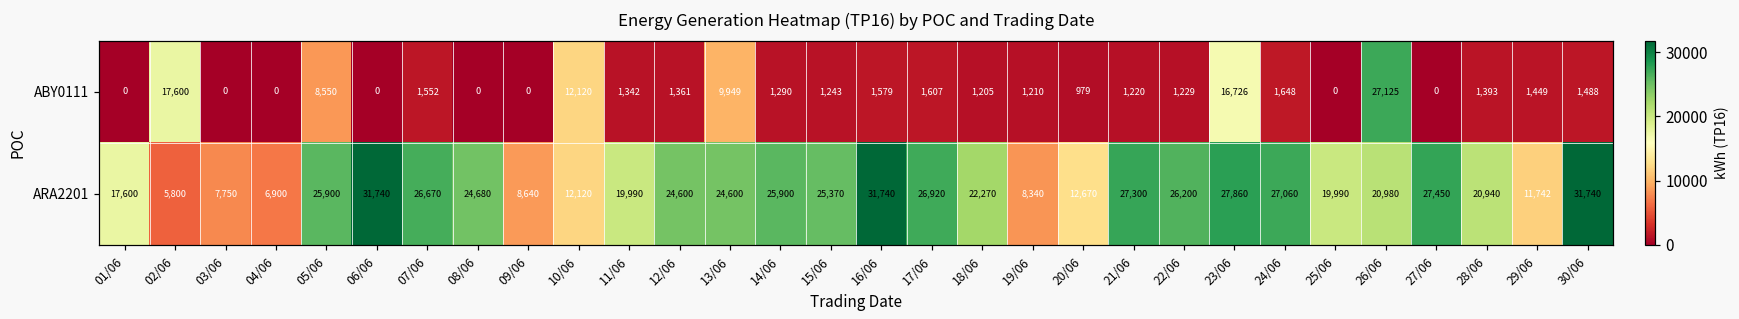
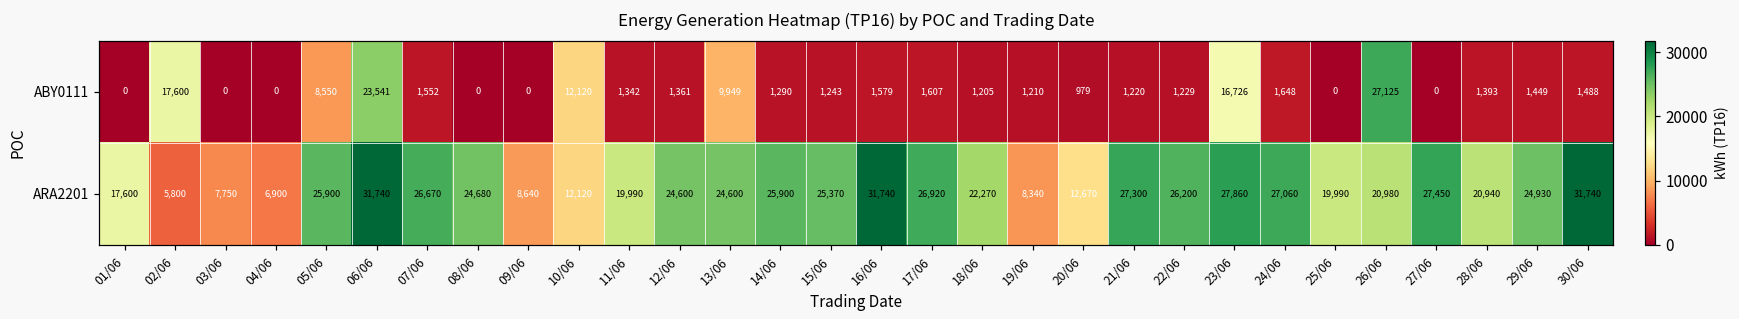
ABY0111, 06/06: 0 -> 23,541
ARA2201, 29/06: 11,742 -> 24,930
